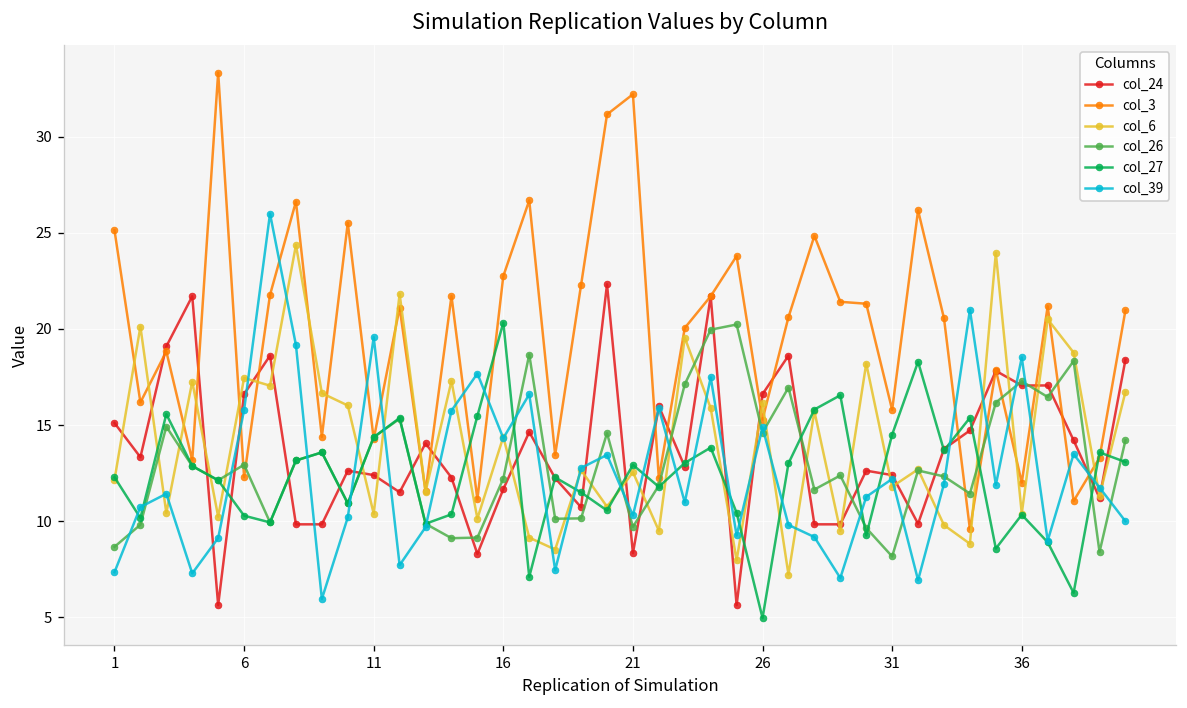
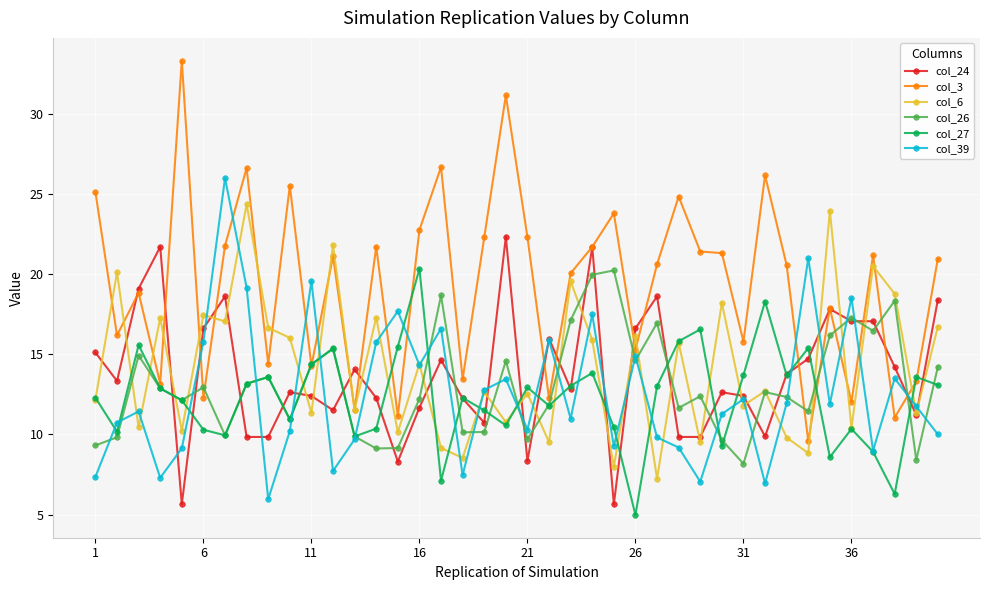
col_26, 1: 8.7 -> 9.3
col_6, 11: 10.4 -> 11.3
col_3, 21: 32.2 -> 22.3
col_27, 31: 14.5 -> 13.7
